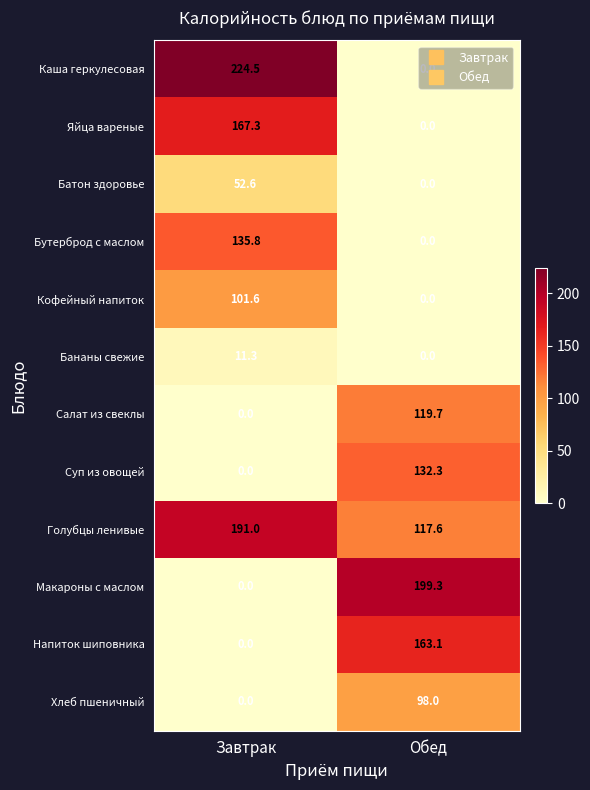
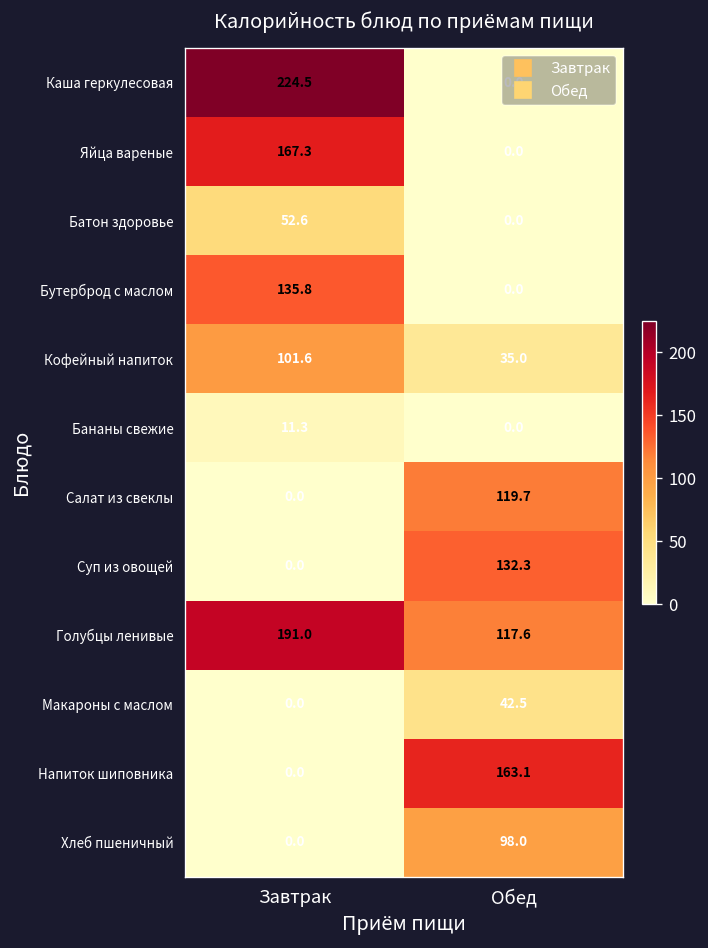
Кофейный напиток, Обед: 0.0 -> 35.0
Макароны с маслом, Обед: 199.3 -> 42.5
